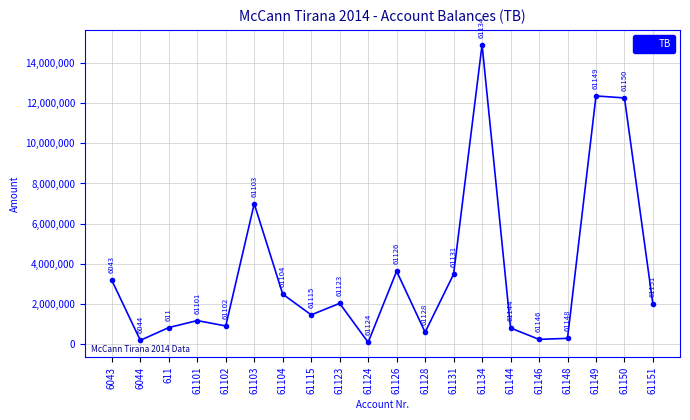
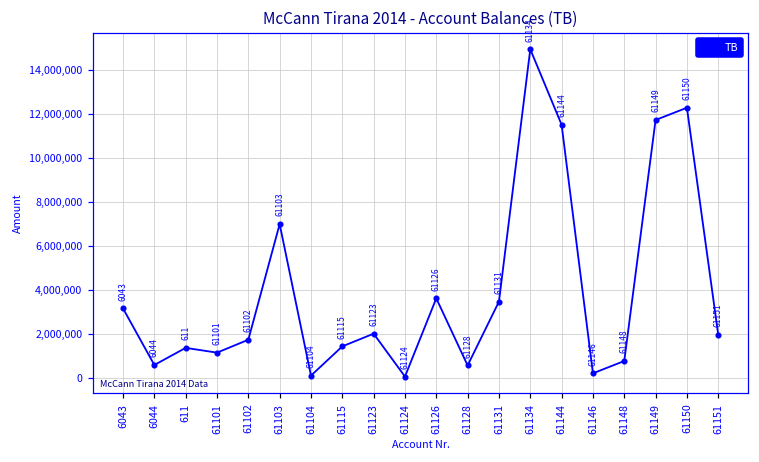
6044: 200,000 -> 600,000
611: 800,000 -> 1,400,000
61102: 900,000 -> 1,700,000
61104: 2,500,000 -> 100,000
61144: 800,000 -> 11,500,000
61148: 300,000 -> 800,000
61149: 12,400,000 -> 11,700,000
